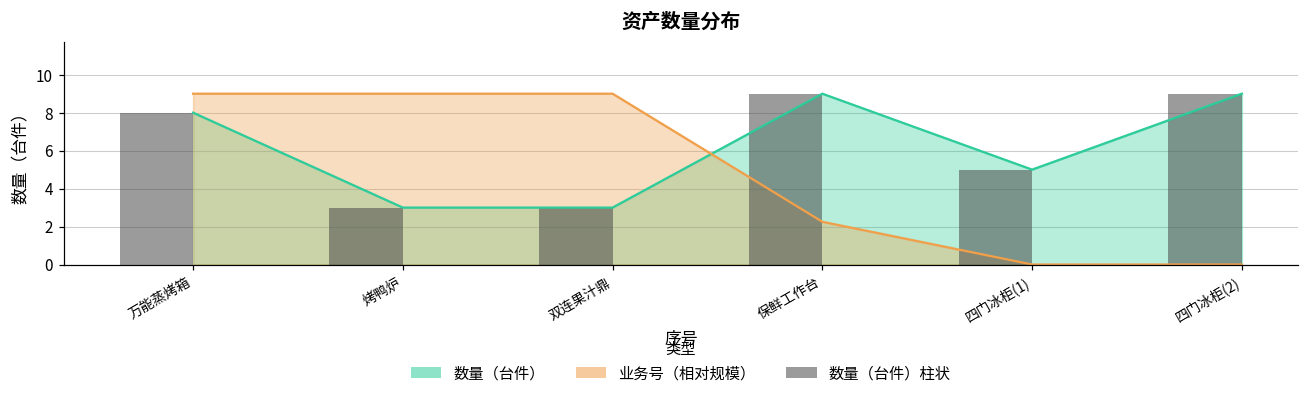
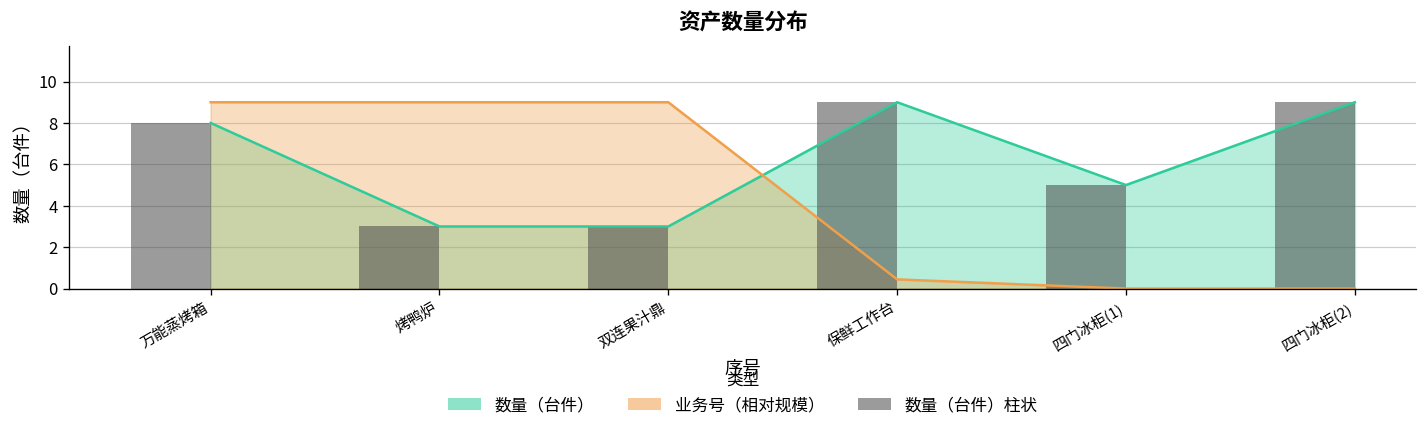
业务号（相对规模）, 保鲜工作台: 2.3 -> 0.4
